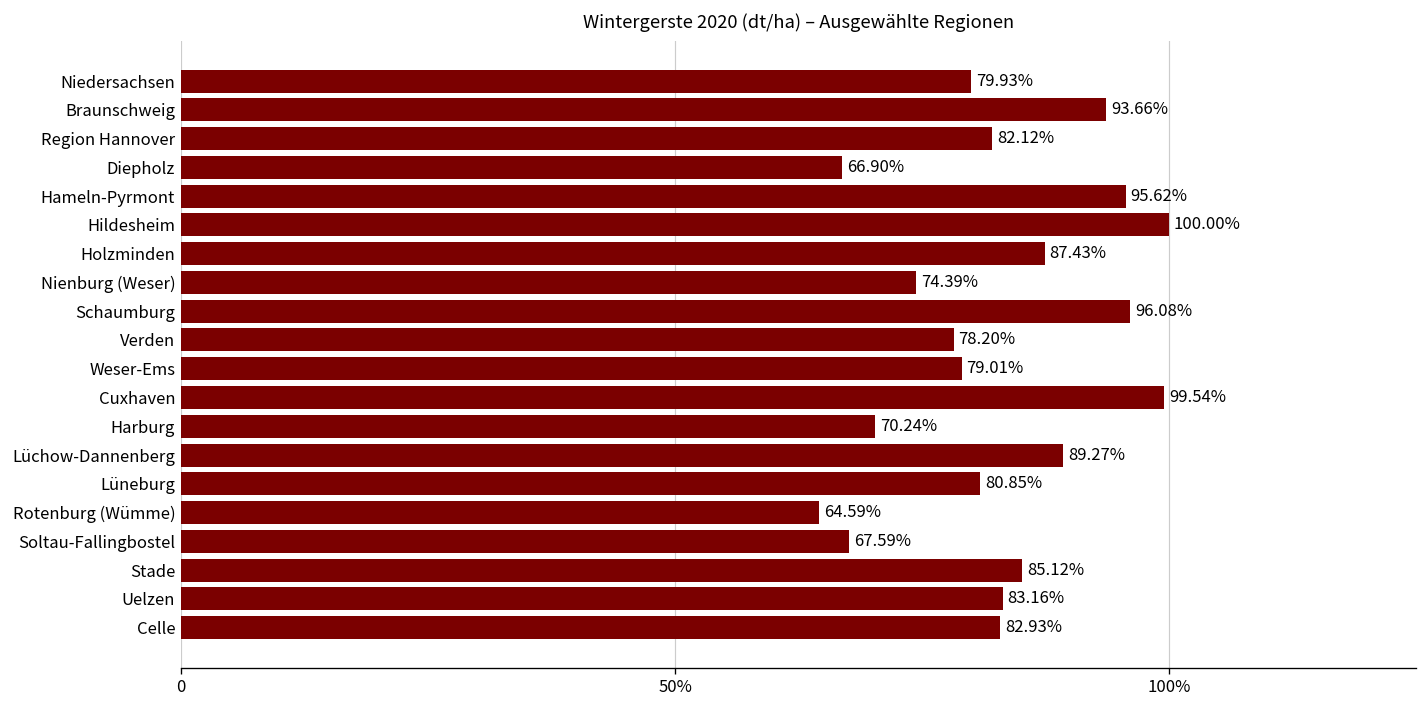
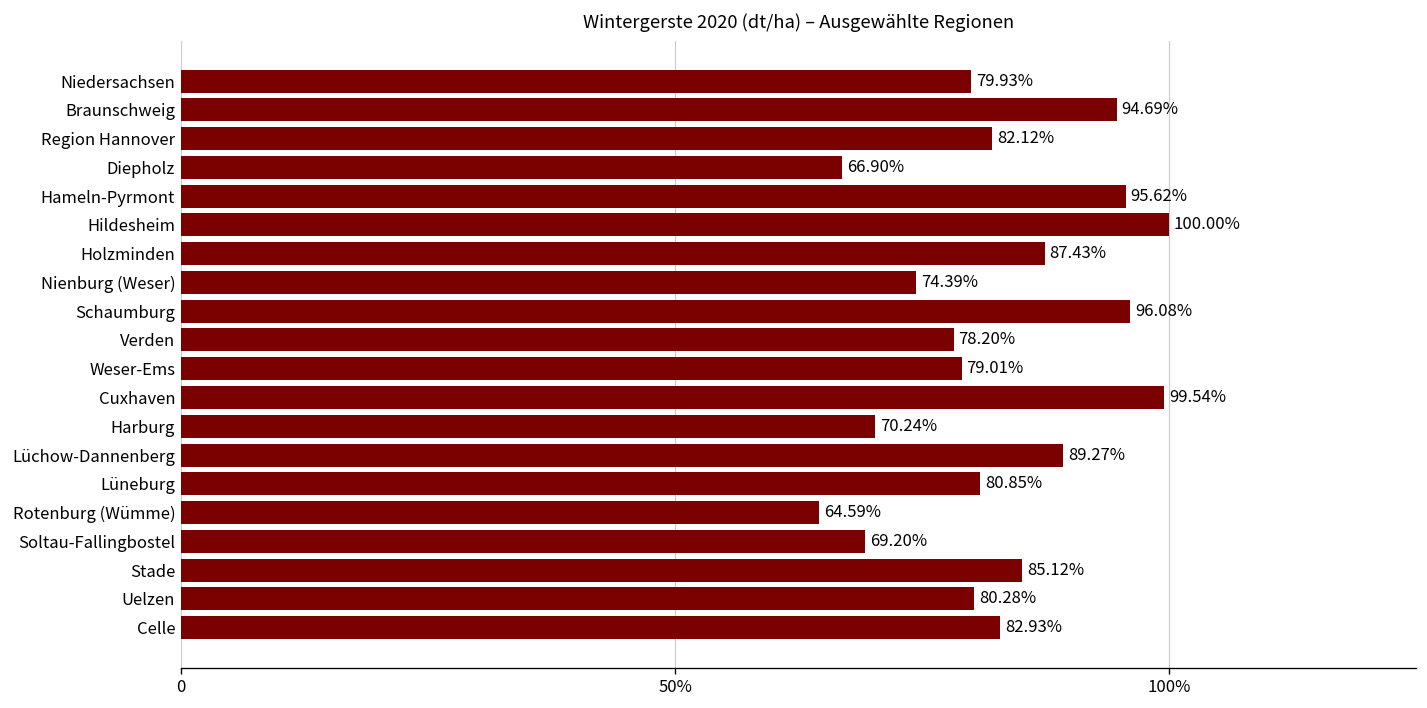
Braunschweig: 93.66% -> 94.69%
Soltau-Fallingbostel: 67.59% -> 69.20%
Uelzen: 83.16% -> 80.28%
